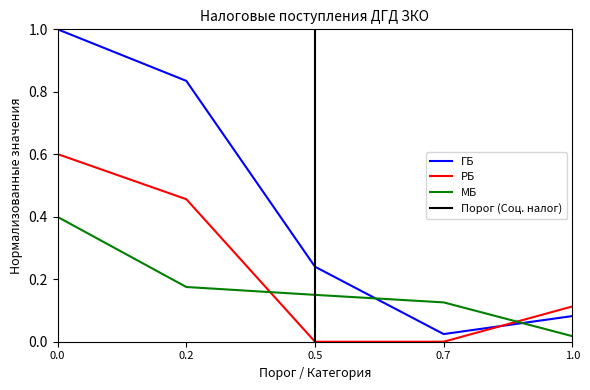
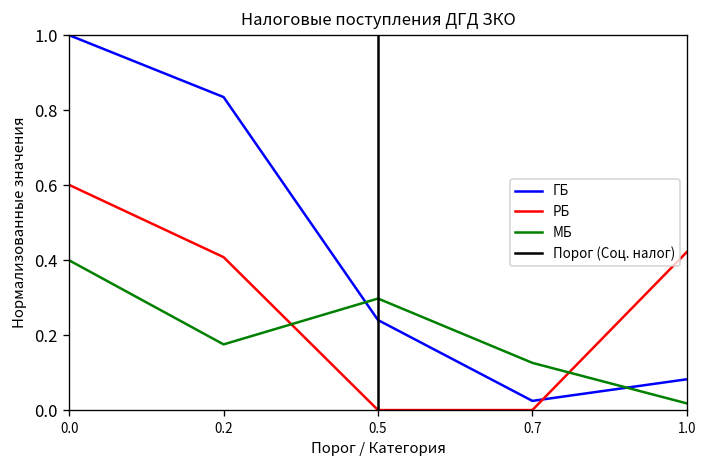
РБ, 0.2: 0.46 -> 0.41
МБ, 0.5: 0.15 -> 0.30
РБ, 1.0: 0.11 -> 0.42
